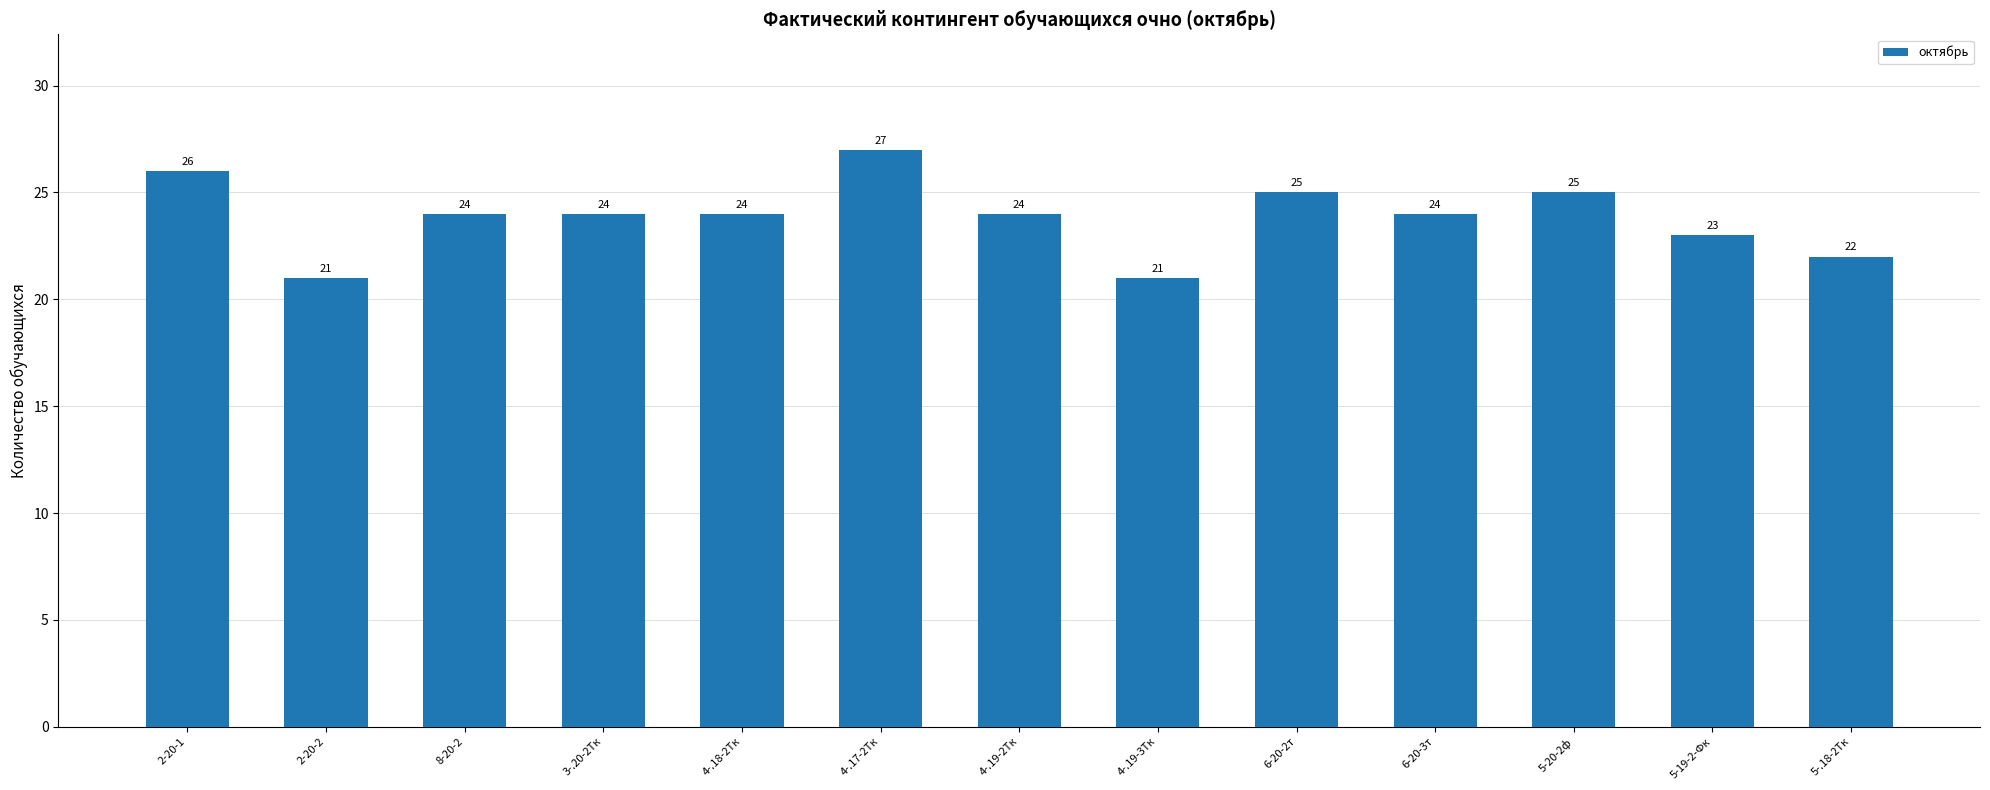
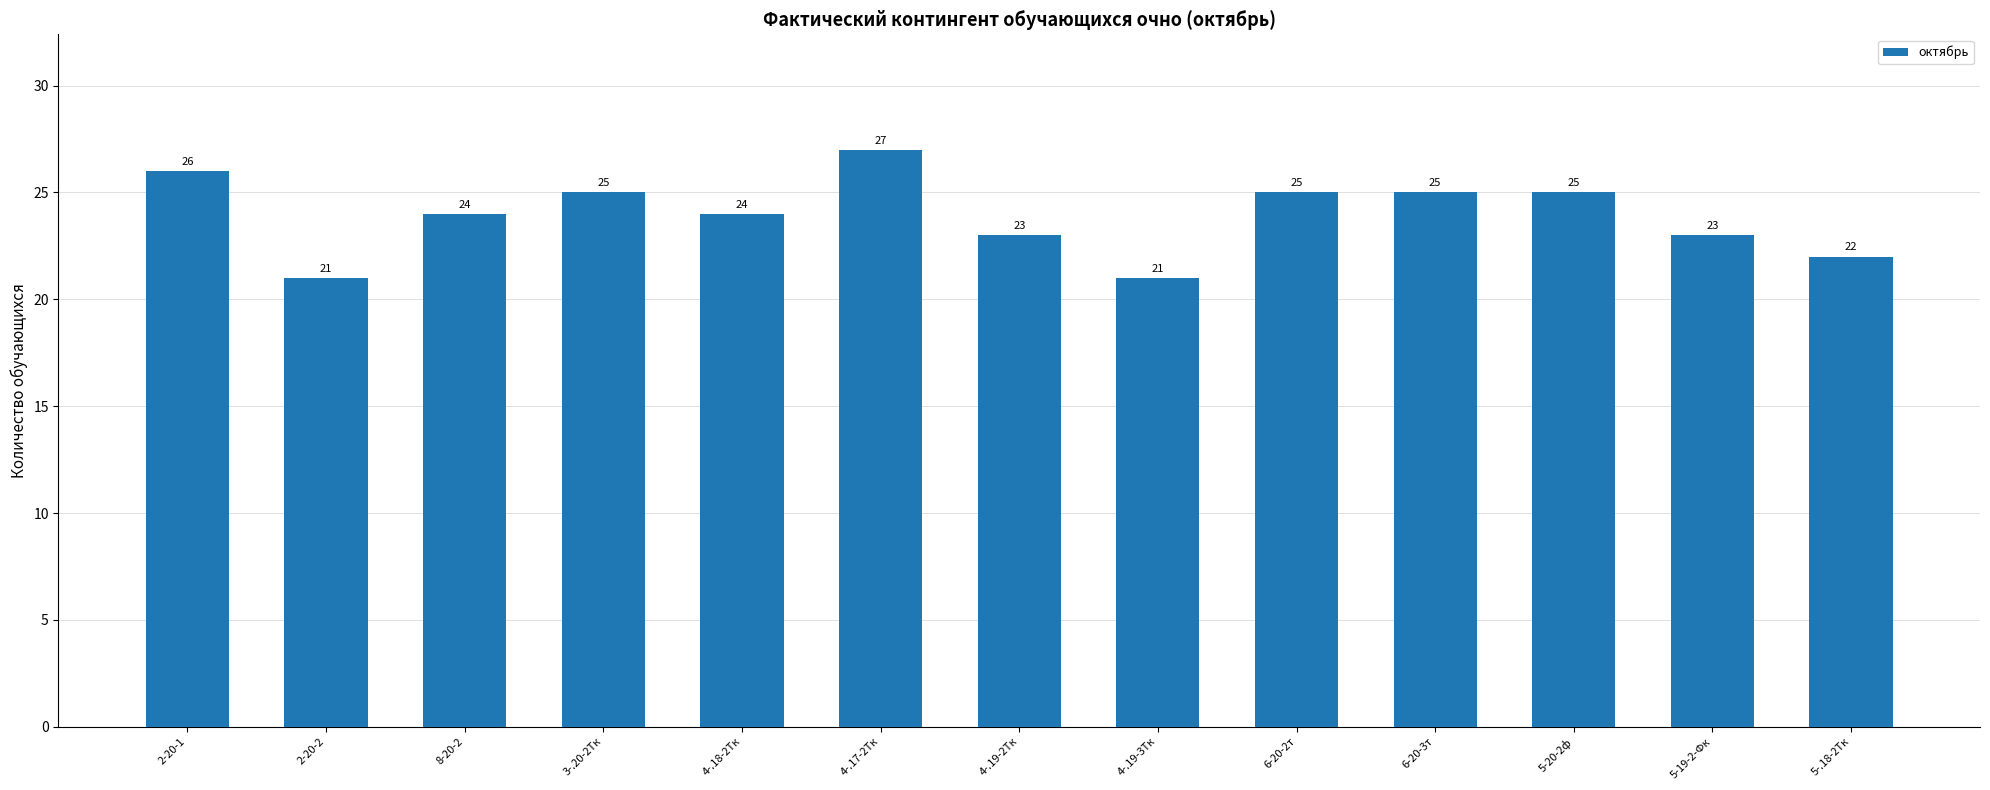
3-.20-2Тк: 24 -> 25
4-.19-2Тк: 24 -> 23
6-20-3т: 24 -> 25
